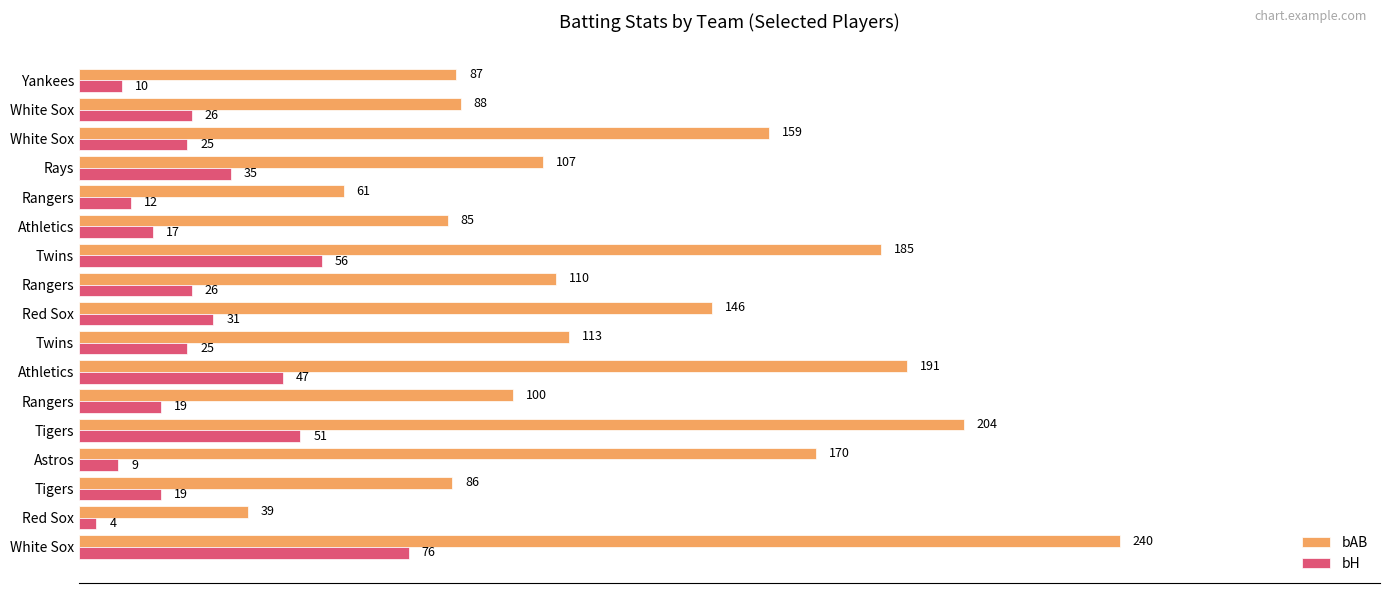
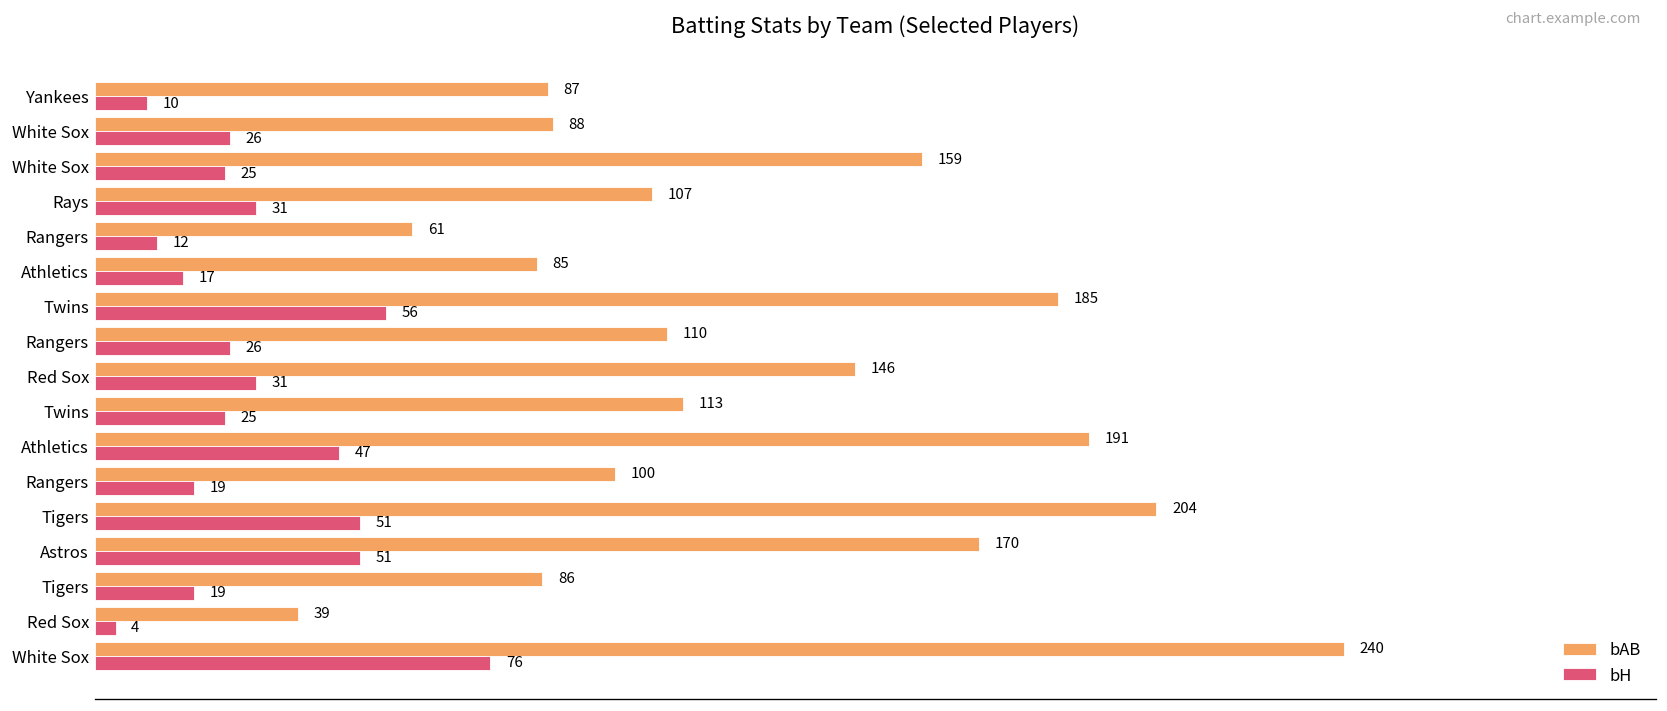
bH, Rays: 35 -> 31
bH, Astros: 9 -> 51
